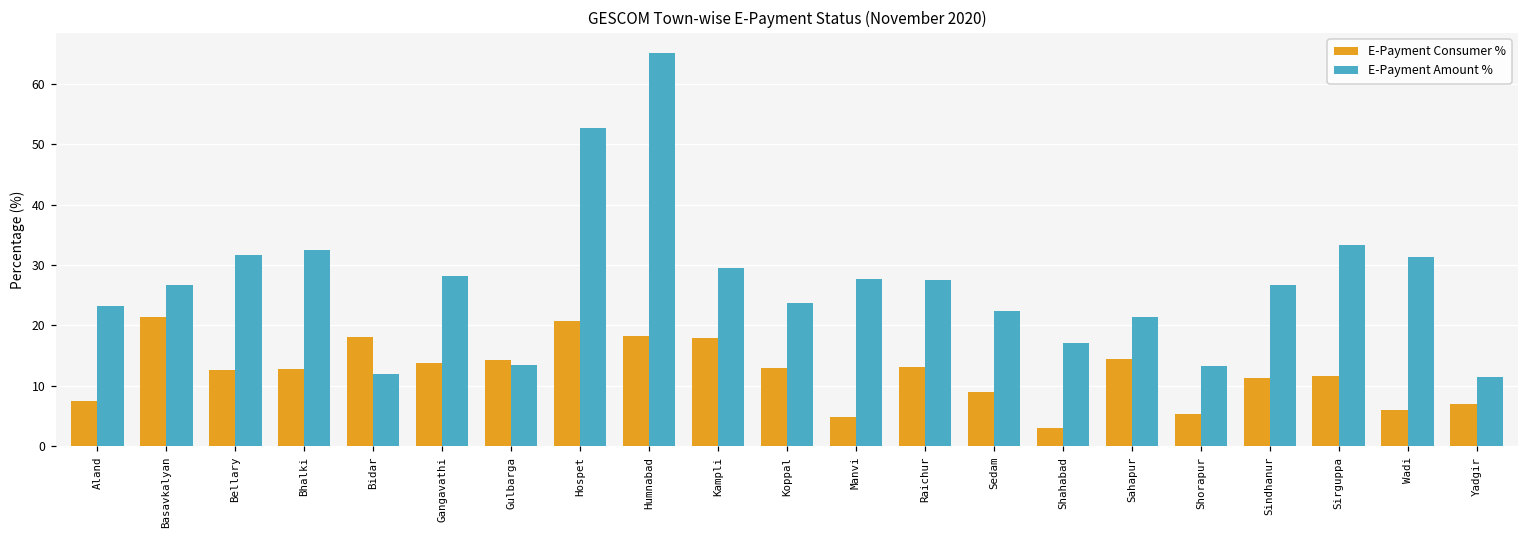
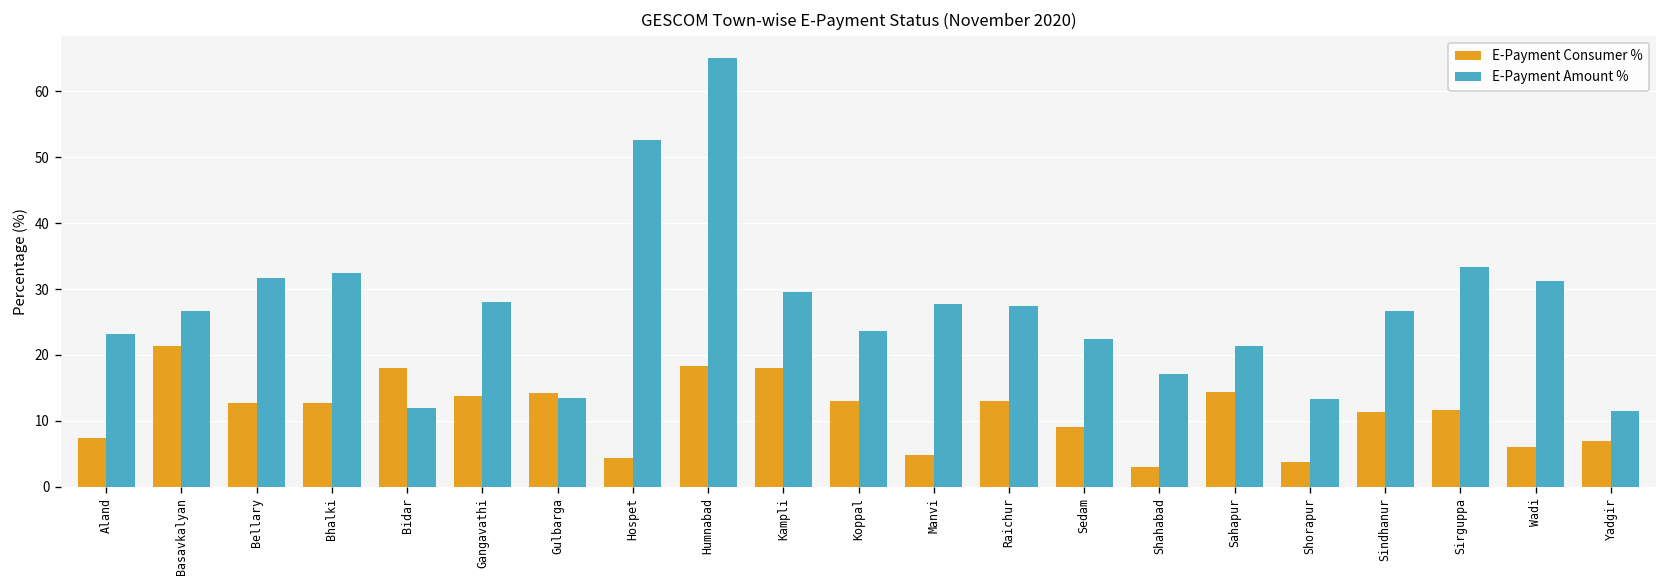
E-Payment Consumer %, Hospet: 21 -> 4
E-Payment Consumer %, Shorapur: 5 -> 4
